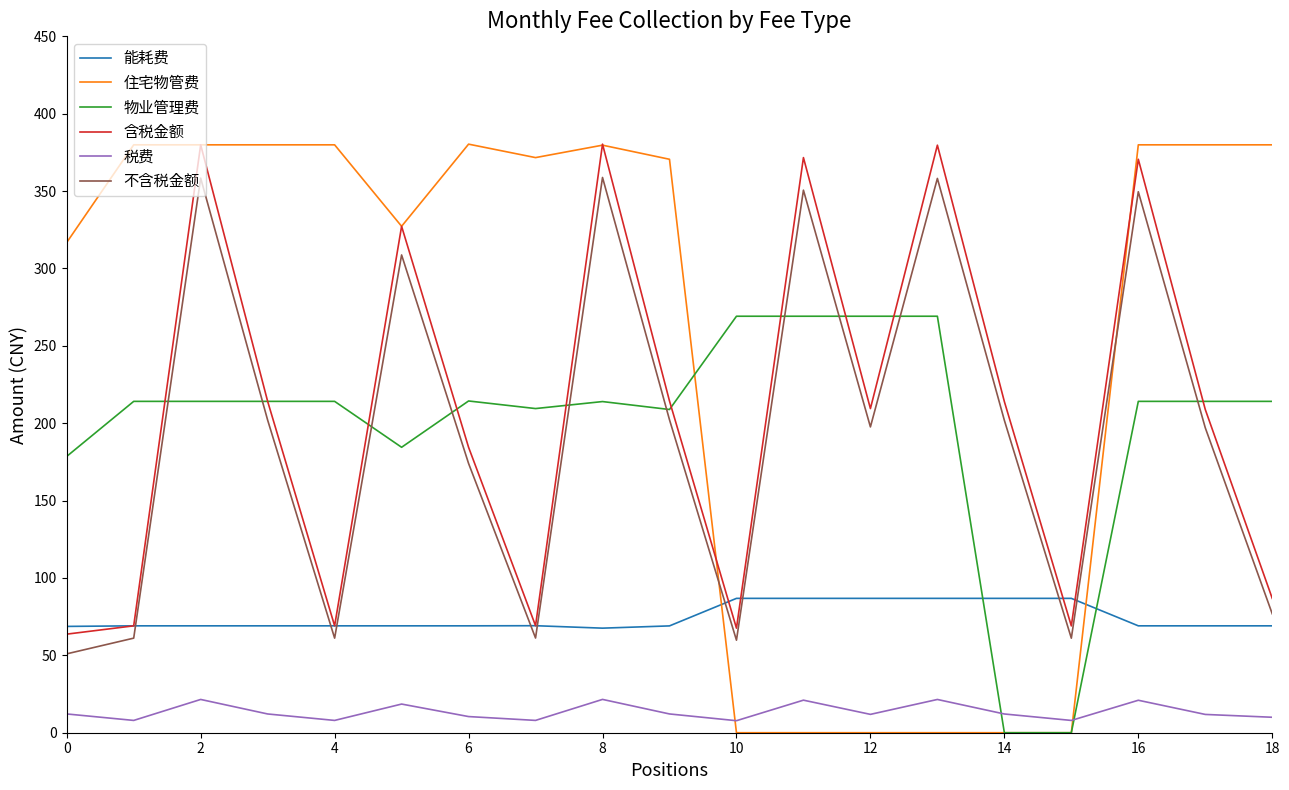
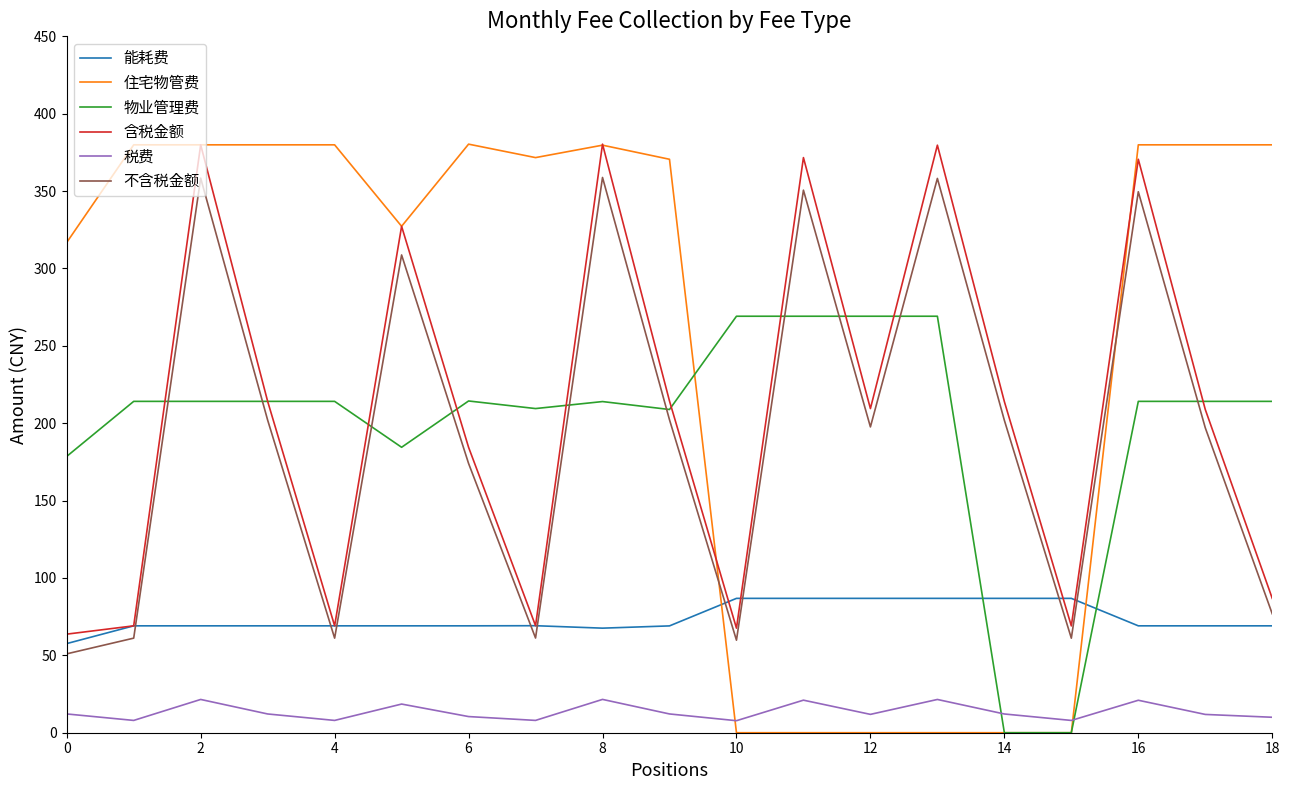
能耗费, 0: 69 -> 58
